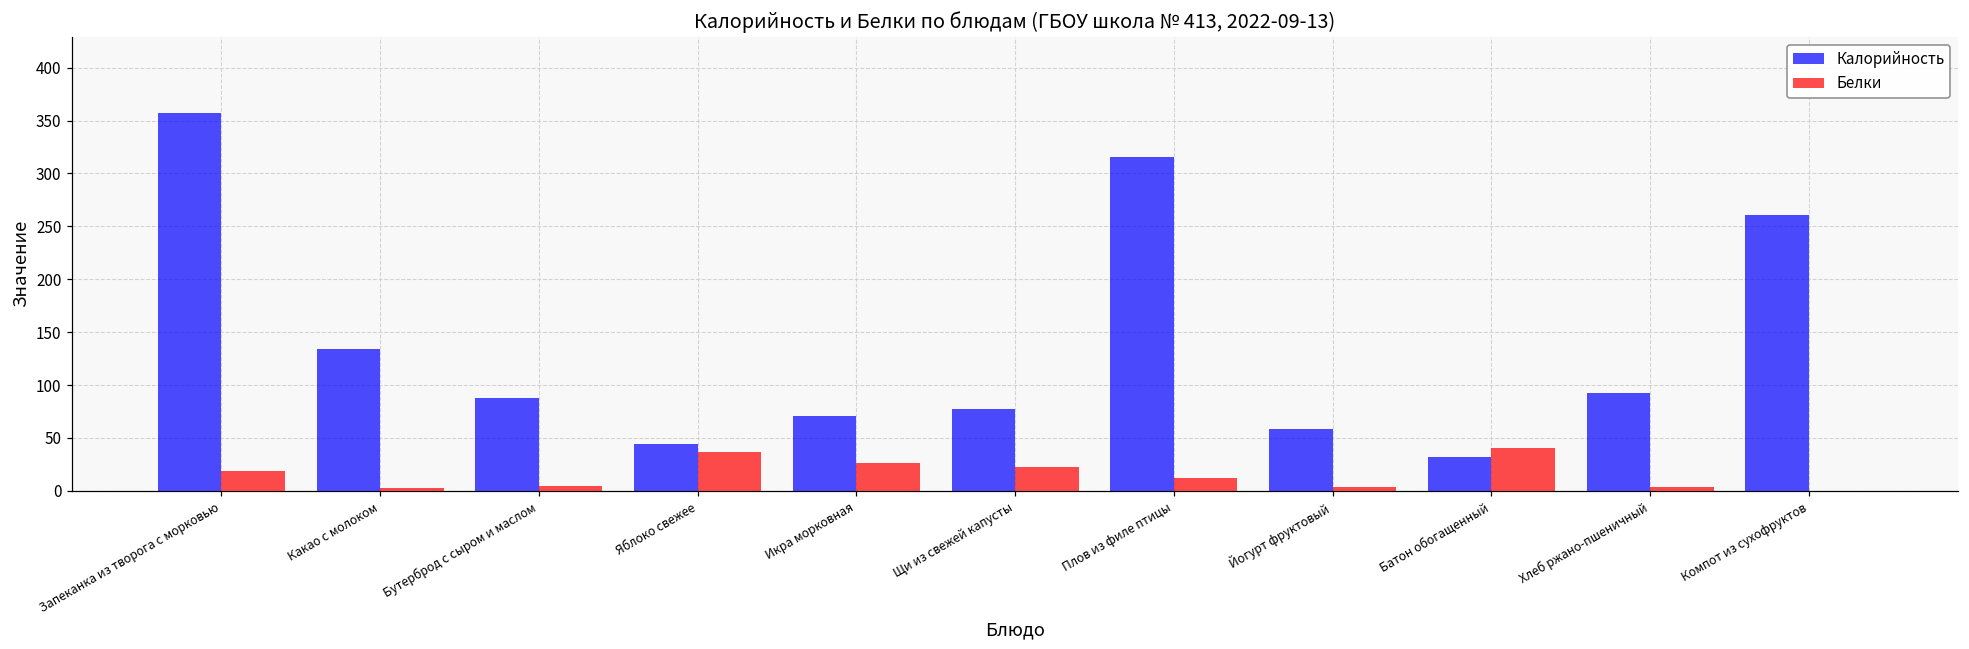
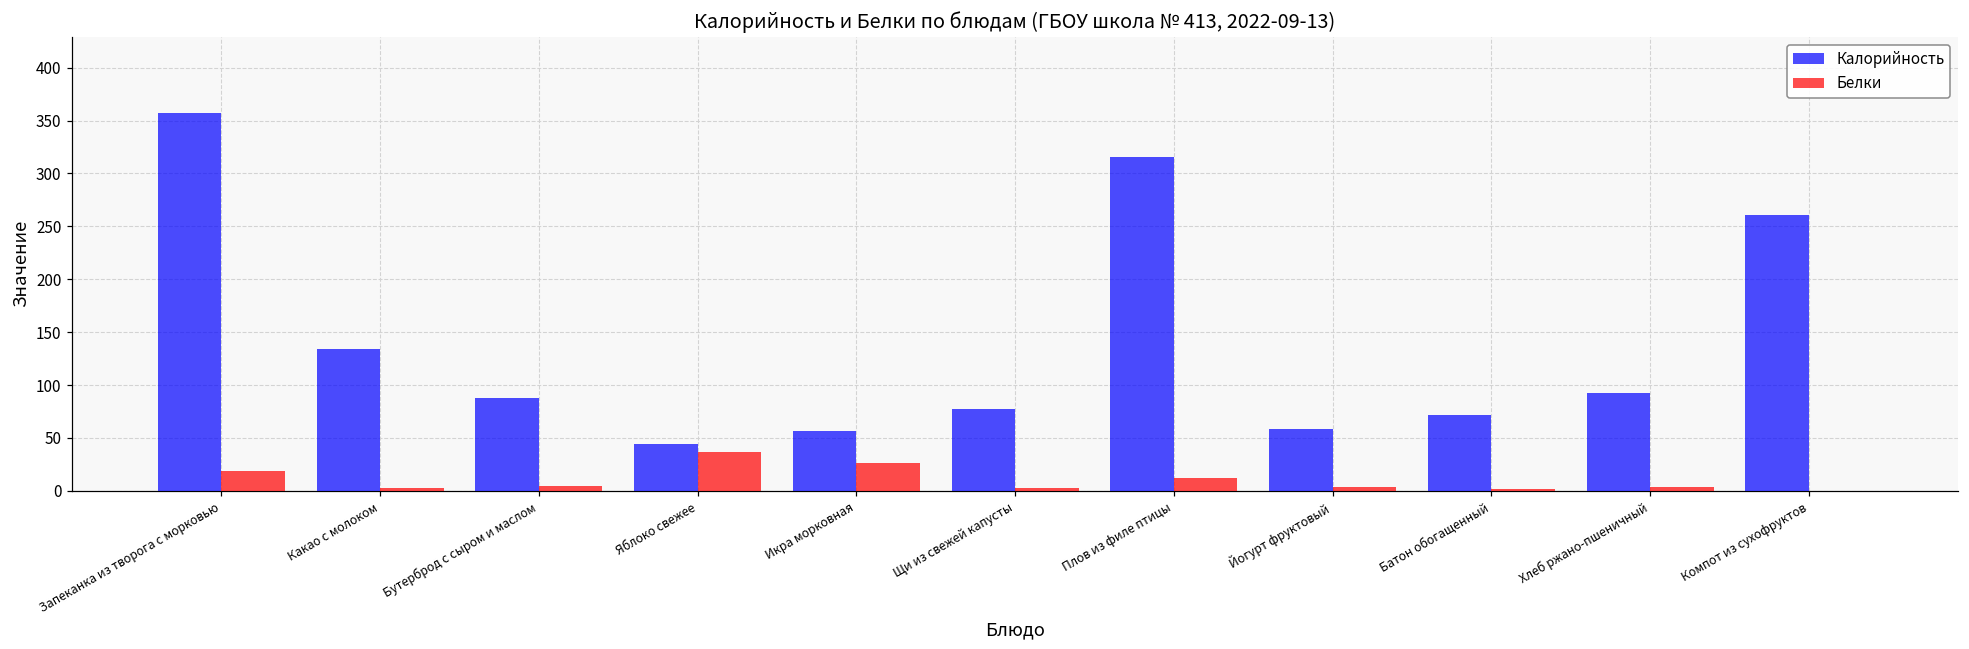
Калорийность, Икра морковная: 70 -> 60
Белки, Щи из свежей капусты: 20 -> 0
Калорийность, Батон обогащенный: 30 -> 70
Белки, Батон обогащенный: 40 -> 0
